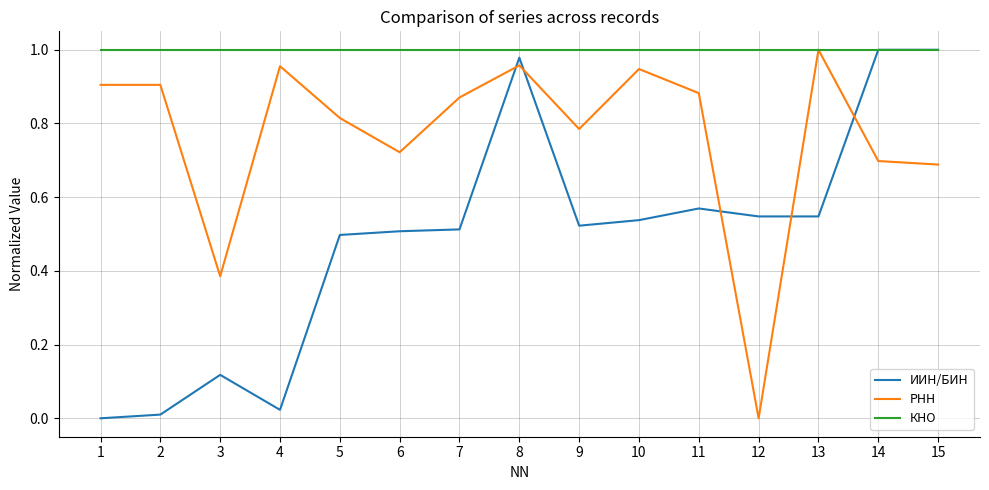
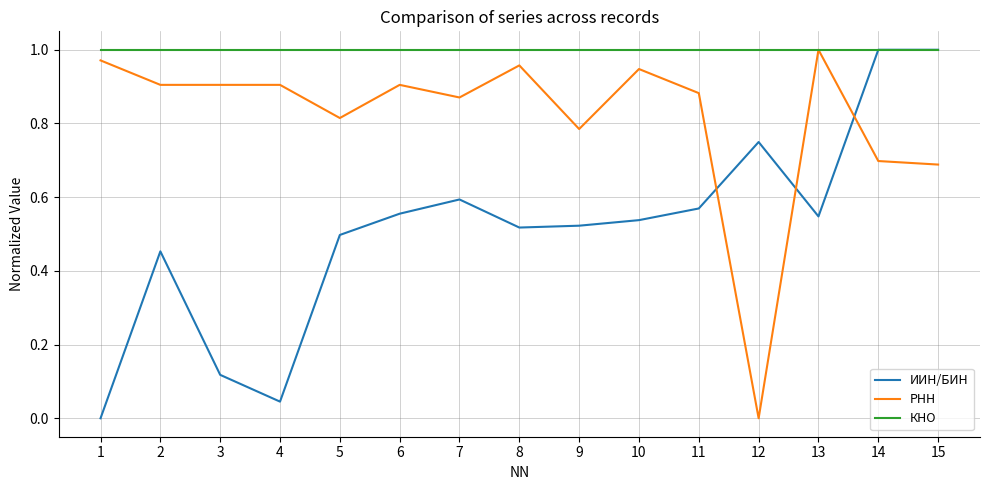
РНН, 1: 0.90 -> 0.97
ИИН/БИН, 2: 0.01 -> 0.45
РНН, 3: 0.39 -> 0.90
ИИН/БИН, 4: 0.02 -> 0.05
РНН, 4: 0.96 -> 0.90
ИИН/БИН, 6: 0.51 -> 0.56
РНН, 6: 0.72 -> 0.90
ИИН/БИН, 7: 0.51 -> 0.59
ИИН/БИН, 8: 0.98 -> 0.52
ИИН/БИН, 12: 0.55 -> 0.75
